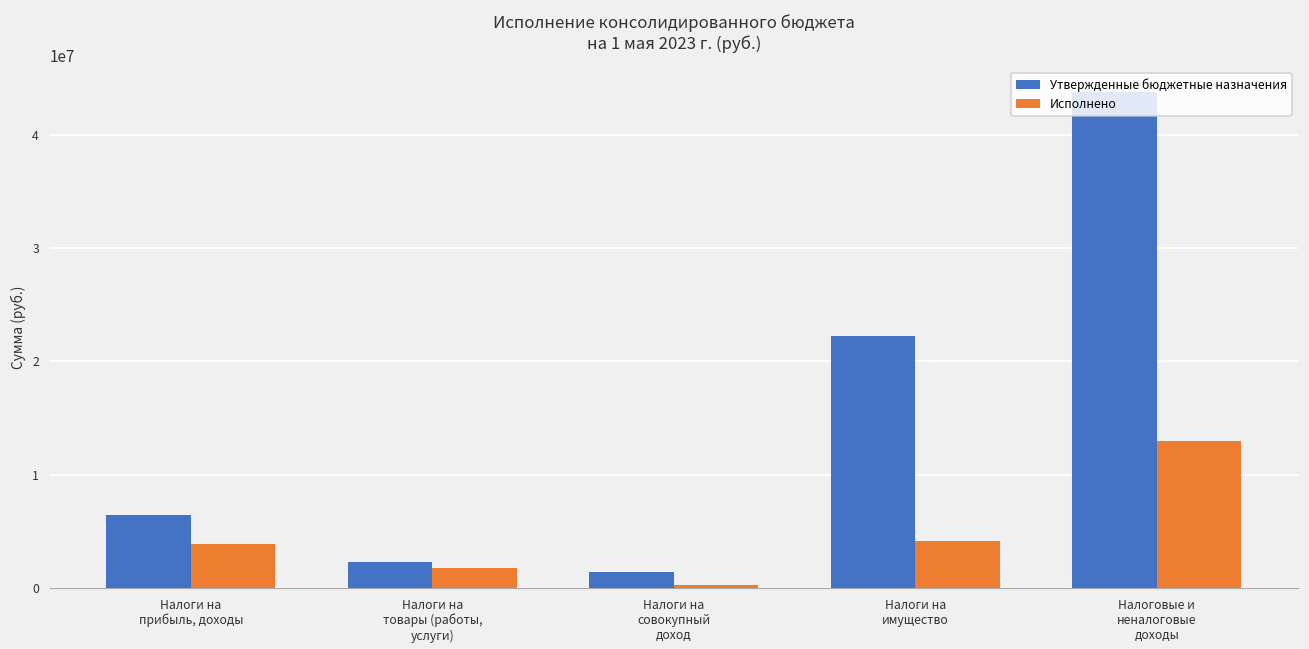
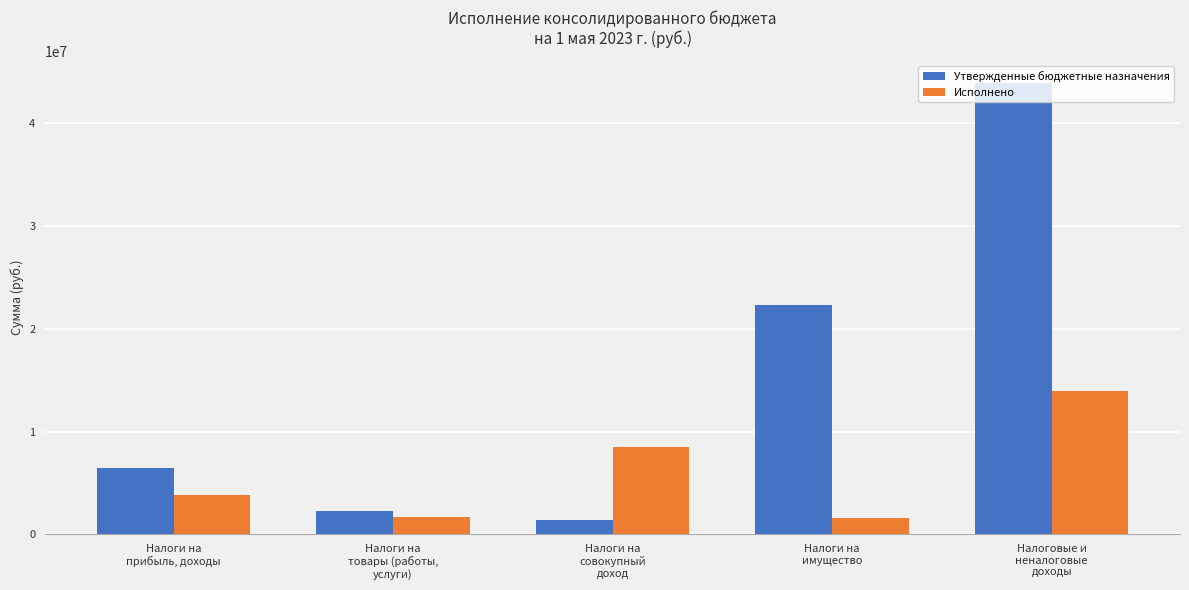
Исполнено, Налоги на совокупный доход: 300000 -> 8500000
Исполнено, Налоги на имущество: 4100000 -> 1600000
Исполнено, Налоговые и неналоговые доходы: 12900000 -> 14000000
